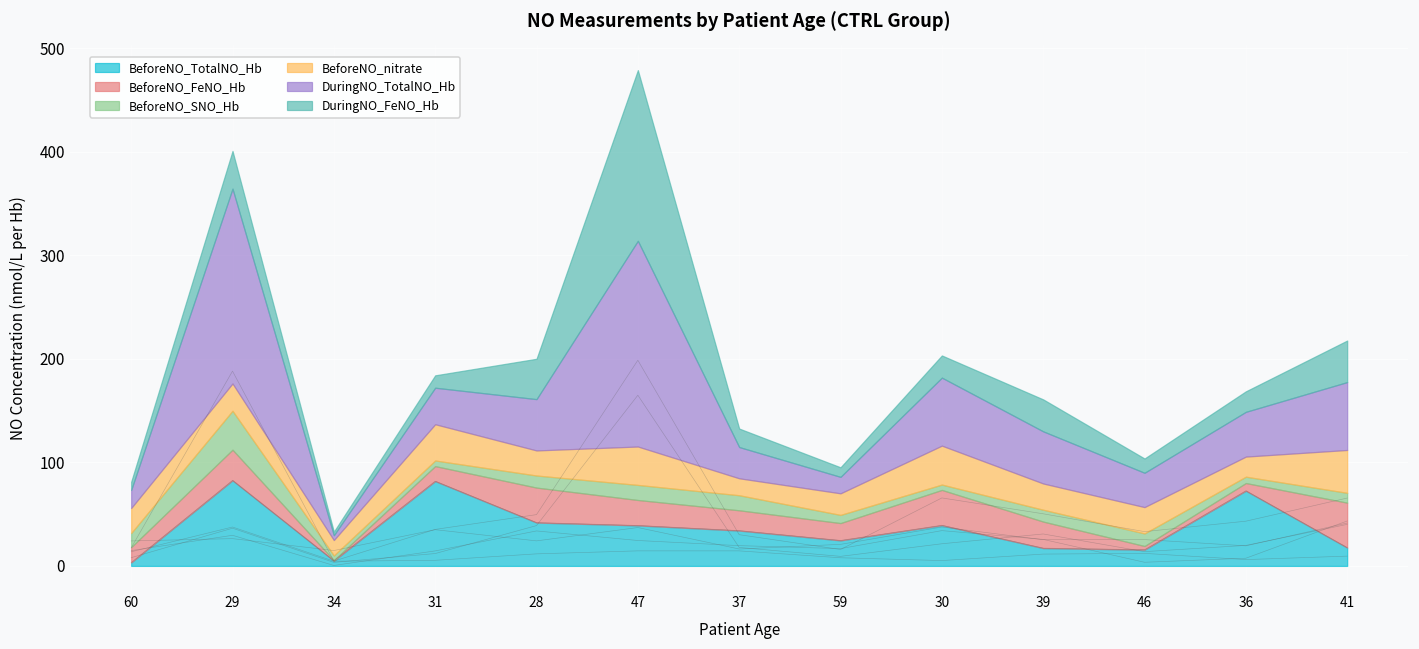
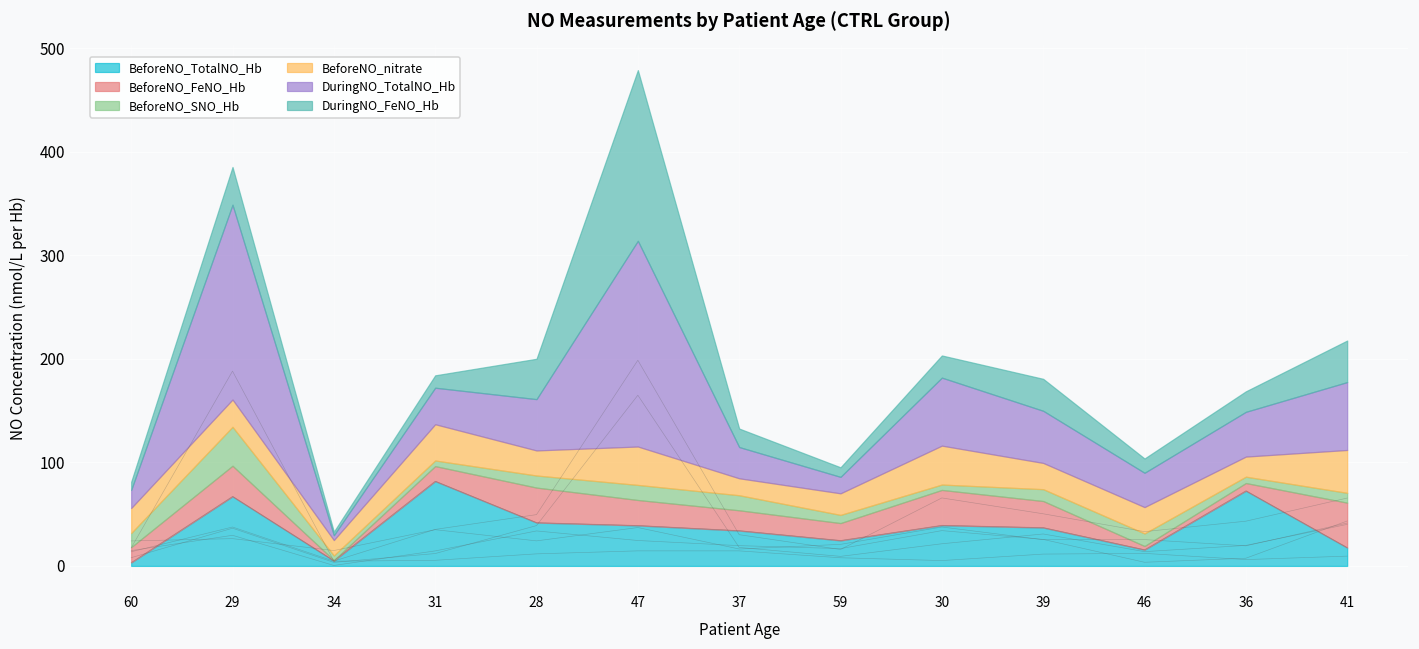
BeforeNO_TotalNO_Hb, 29: 80 -> 70
BeforeNO_TotalNO_Hb, 39: 20 -> 40
